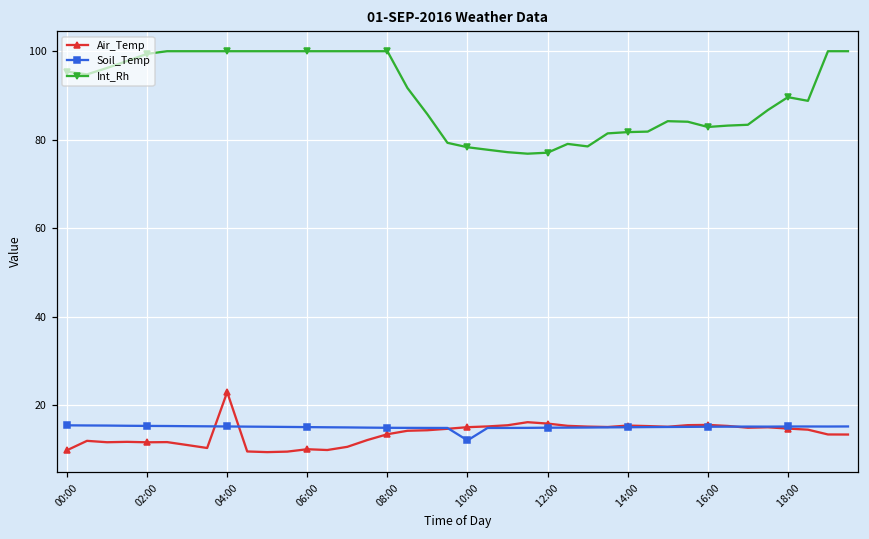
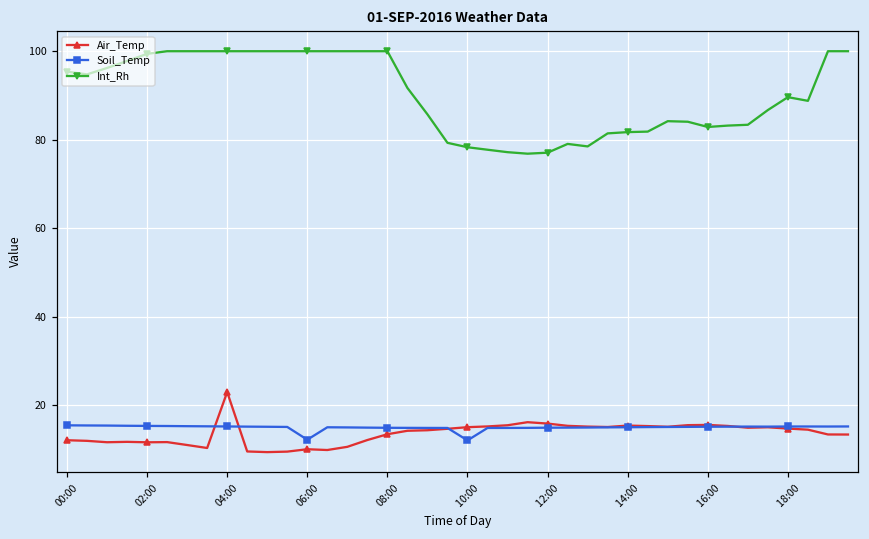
Air_Temp, 00:00: 10 -> 12
Soil_Temp, 06:00: 15 -> 12
